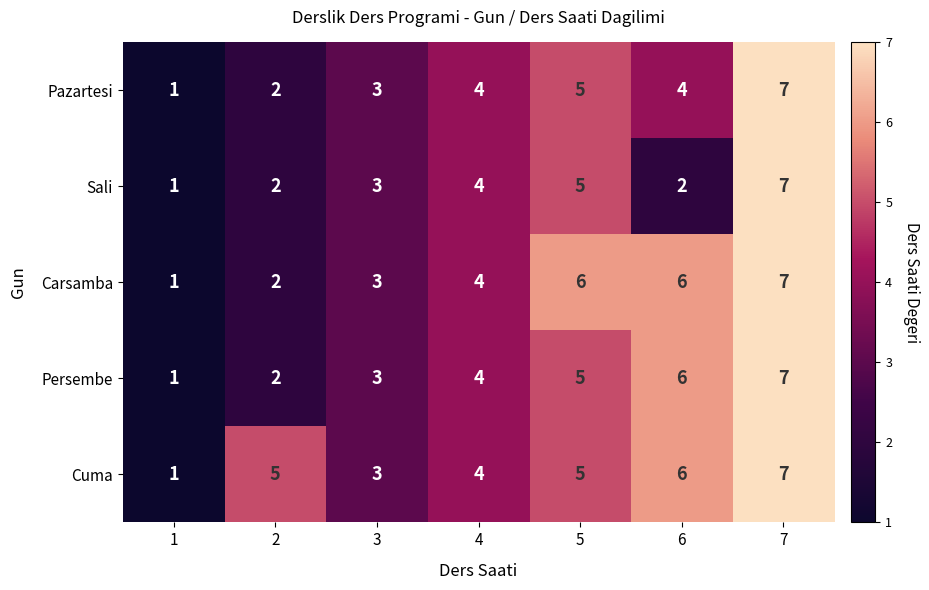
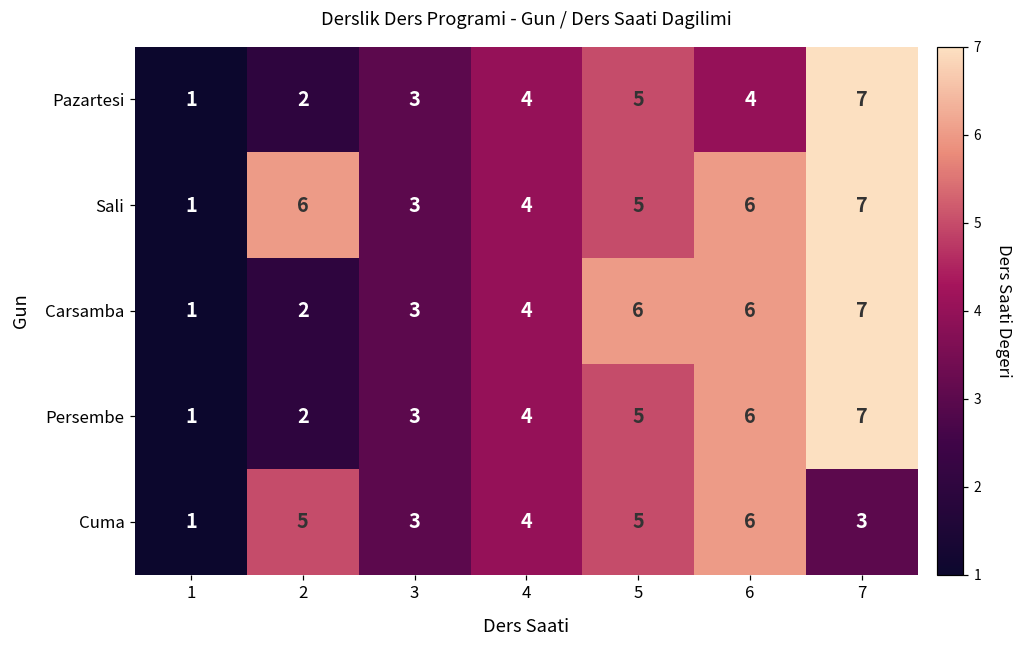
Sali, 2: 2 -> 6
Sali, 6: 2 -> 6
Cuma, 7: 7 -> 3
